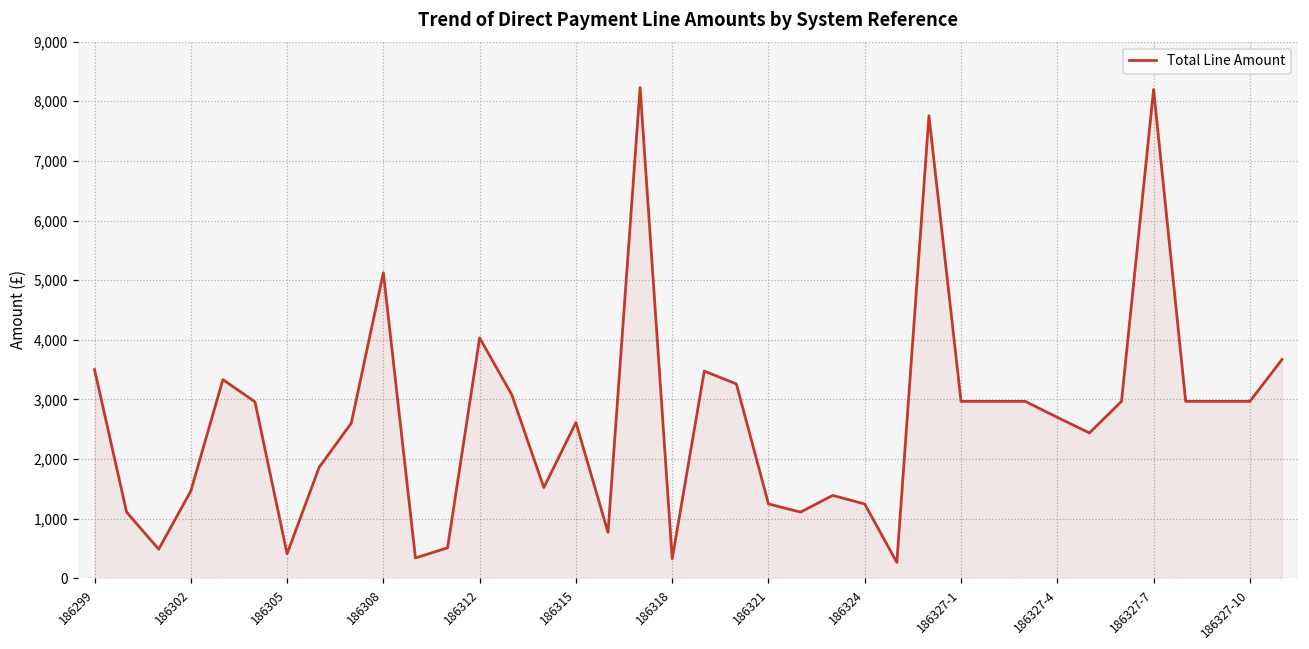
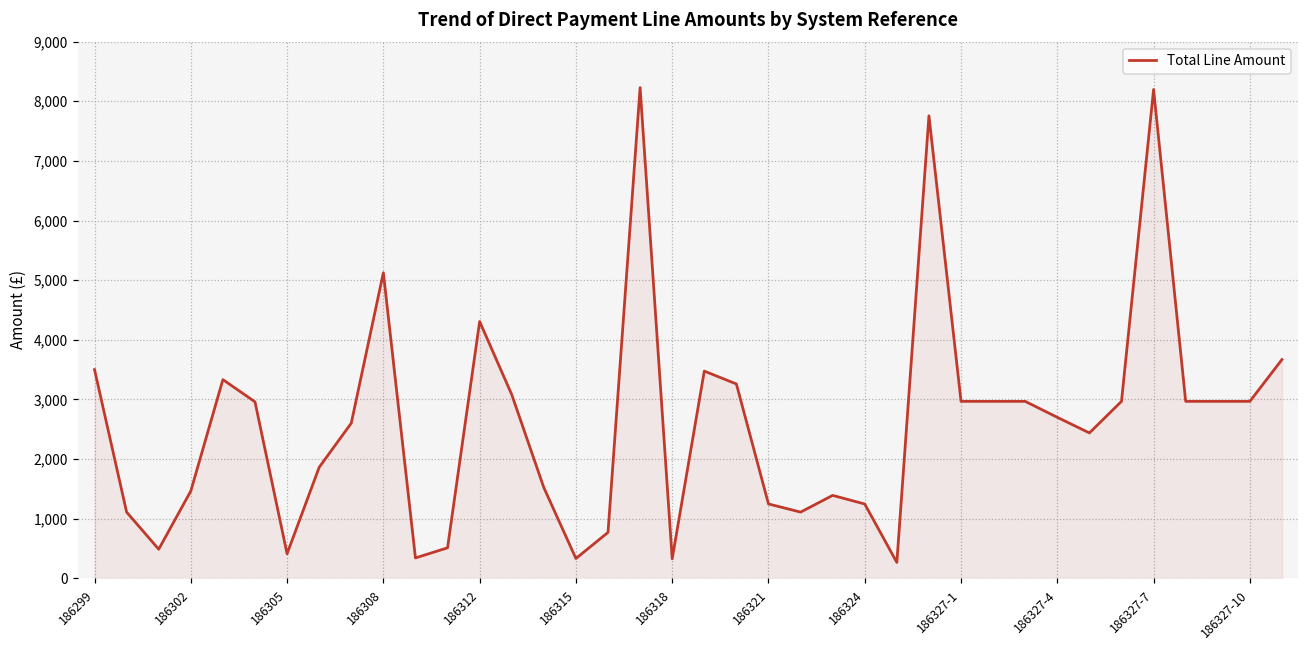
186312: 4,000 -> 4,300
186315: 2,600 -> 300
